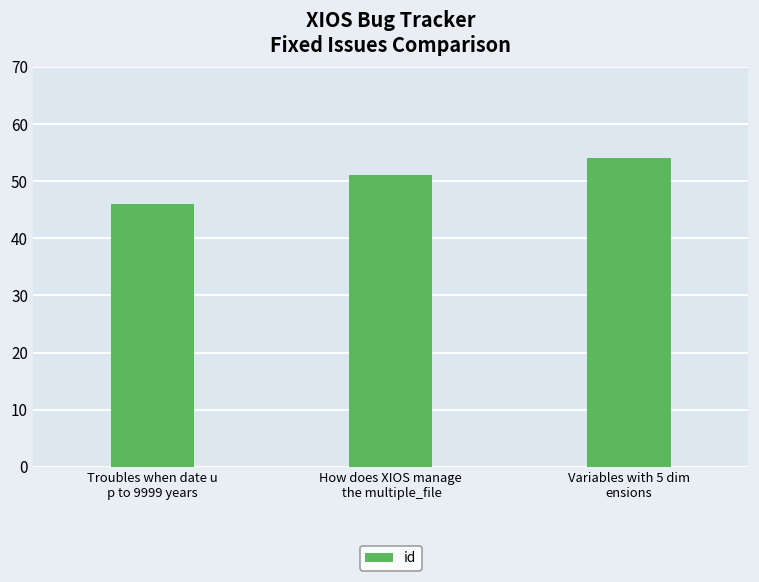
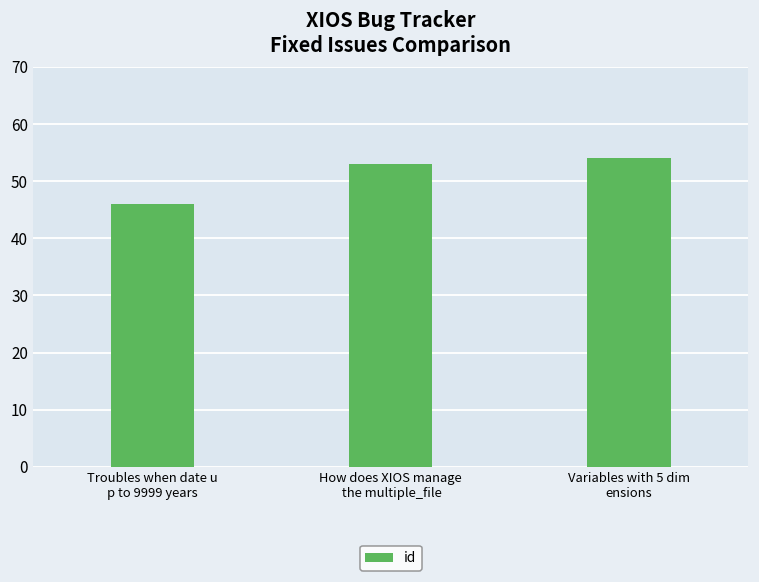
How does XIOS manage the multiple_file: 51 -> 53
